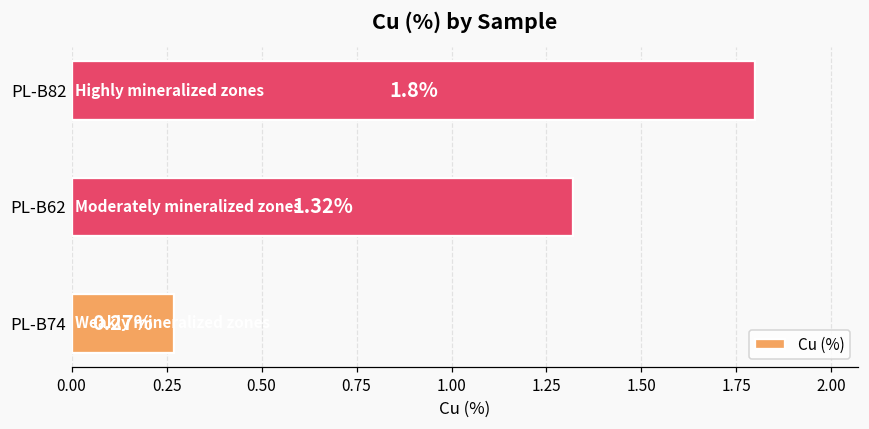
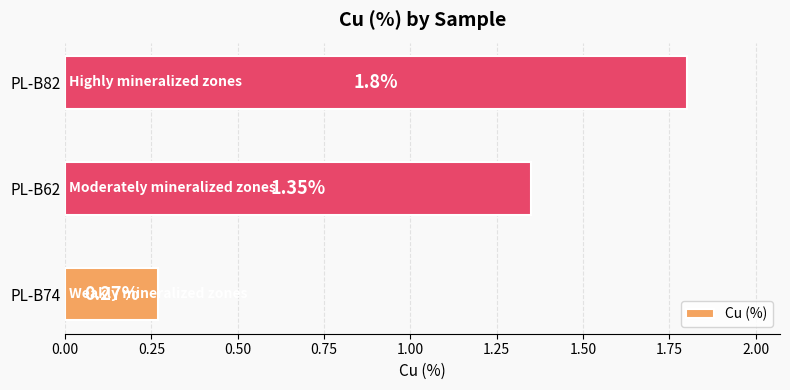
PL-B62: 1.32% -> 1.35%
